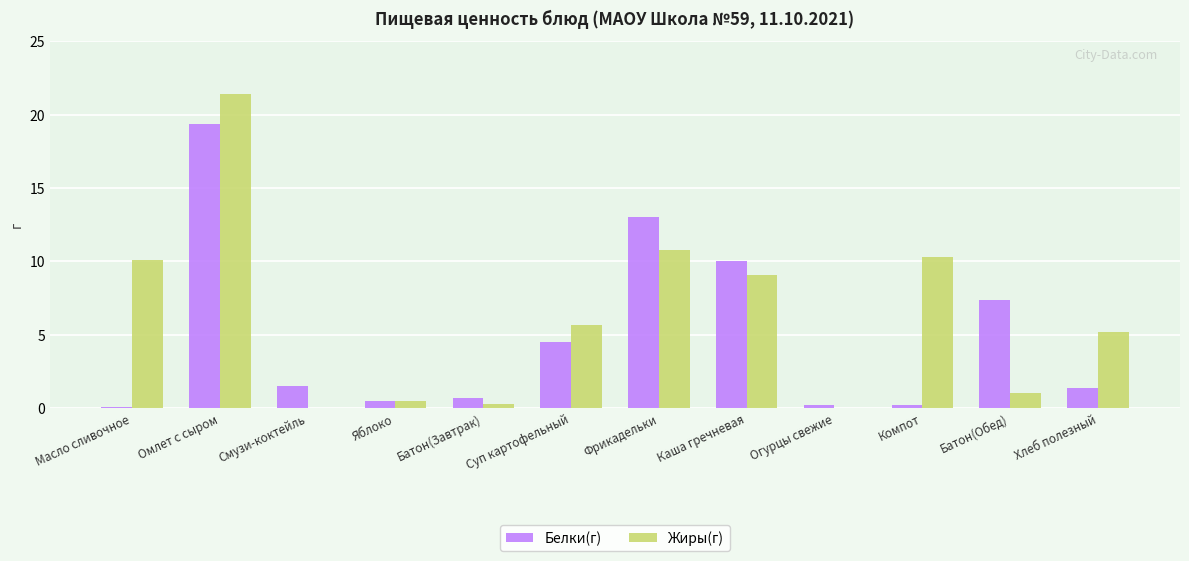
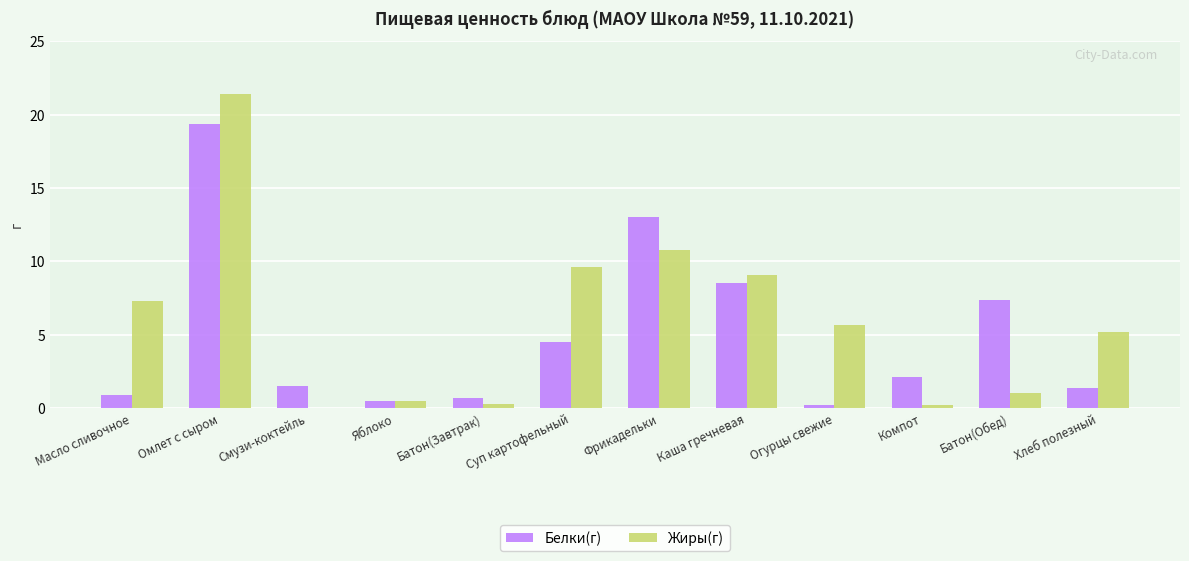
Белки(г), Масло сливочное: 0.1 -> 0.9
Жиры(г), Масло сливочное: 10.1 -> 7.3
Жиры(г), Суп картофельный: 5.7 -> 9.6
Белки(г), Каша гречневая: 10.0 -> 8.5
Жиры(г), Огурцы свежие: 0.0 -> 5.7
Белки(г), Компот: 0.2 -> 2.1
Жиры(г), Компот: 10.3 -> 0.2
